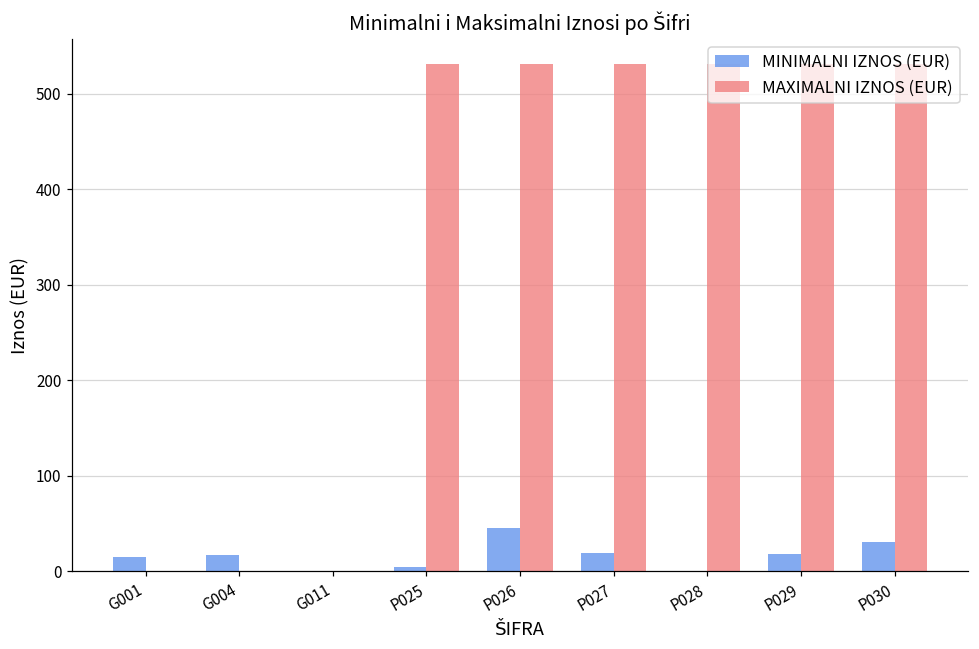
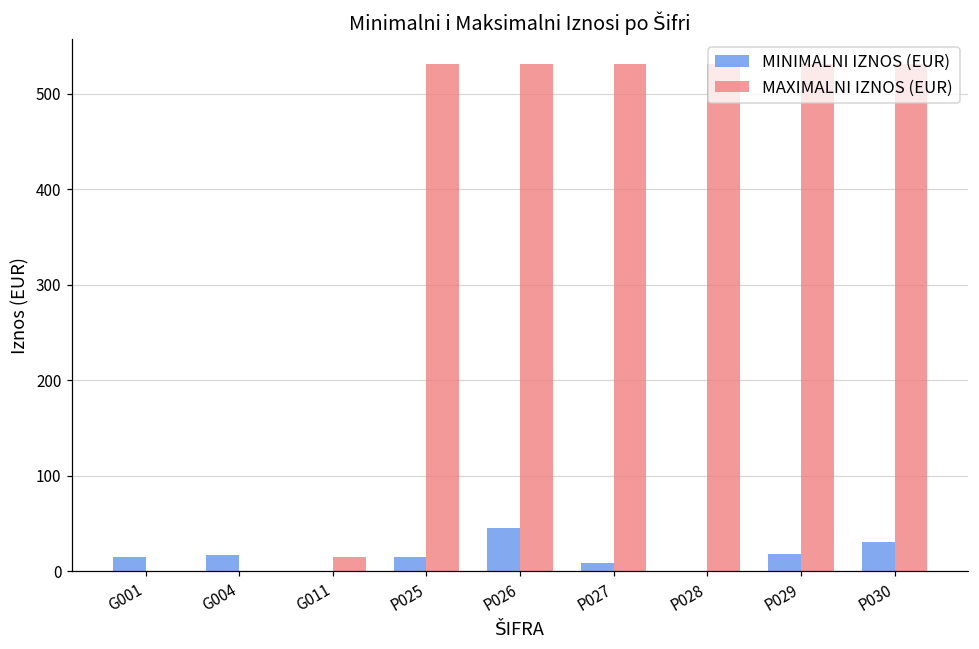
MAXIMALNI IZNOS (EUR), G011: 0 -> 20
MINIMALNI IZNOS (EUR), P025: 0 -> 10
MINIMALNI IZNOS (EUR), P027: 20 -> 10
